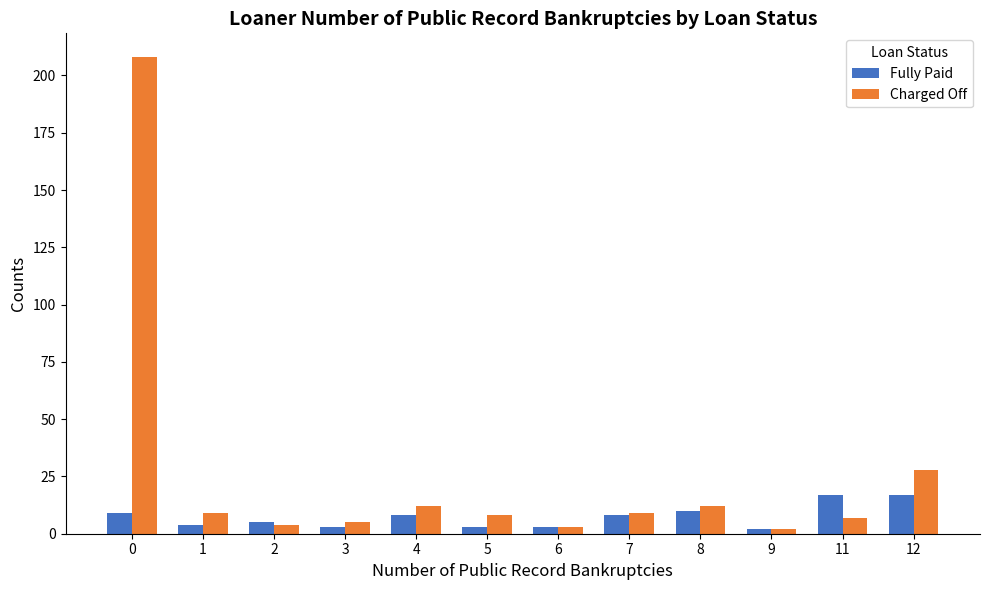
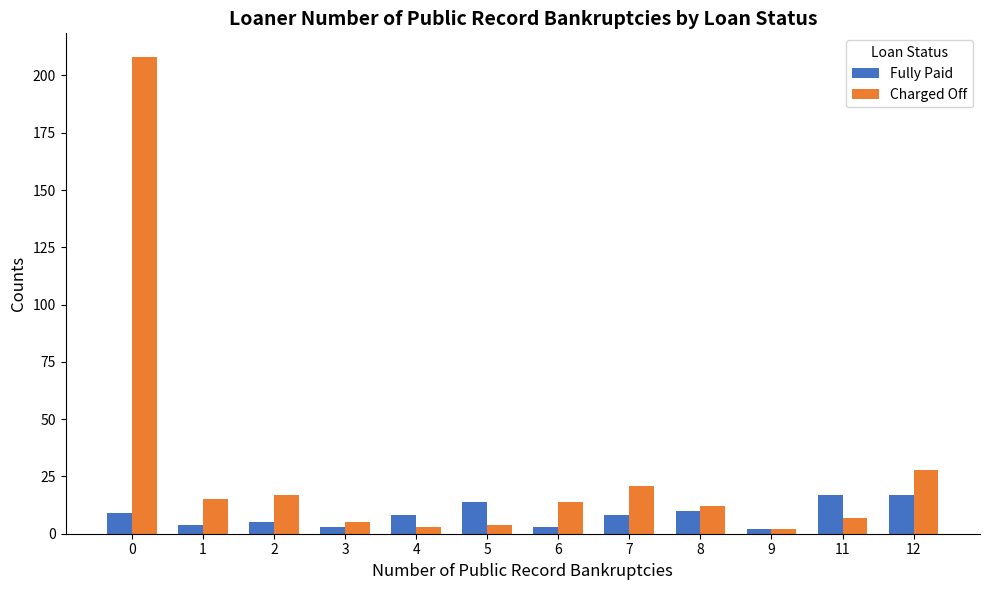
Charged Off, 1: 9 -> 15
Charged Off, 2: 4 -> 17
Charged Off, 4: 12 -> 3
Fully Paid, 5: 3 -> 14
Charged Off, 5: 8 -> 4
Charged Off, 6: 3 -> 14
Charged Off, 7: 9 -> 21
